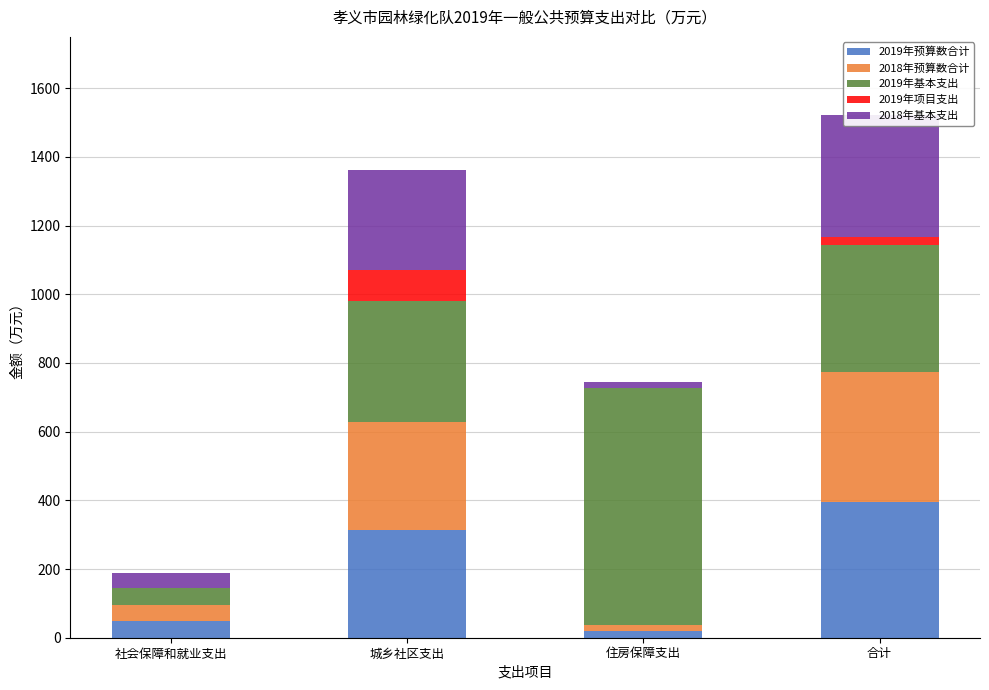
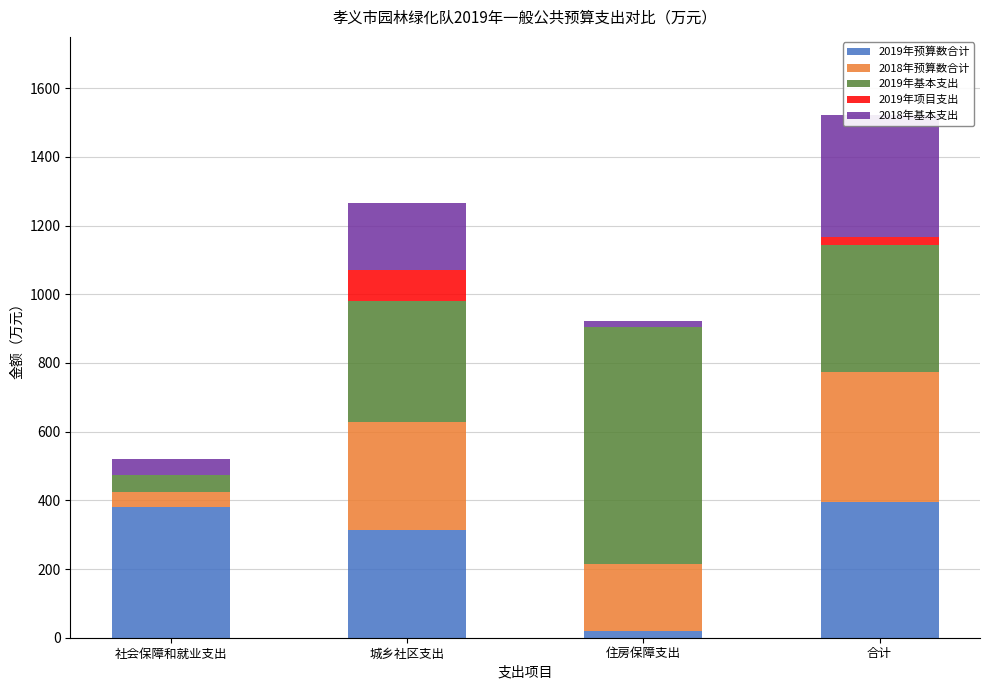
2019年预算数合计, 社会保障和就业支出: 50 -> 380
2018年基本支出, 城乡社区支出: 290 -> 190
2018年预算数合计, 住房保障支出: 20 -> 200
